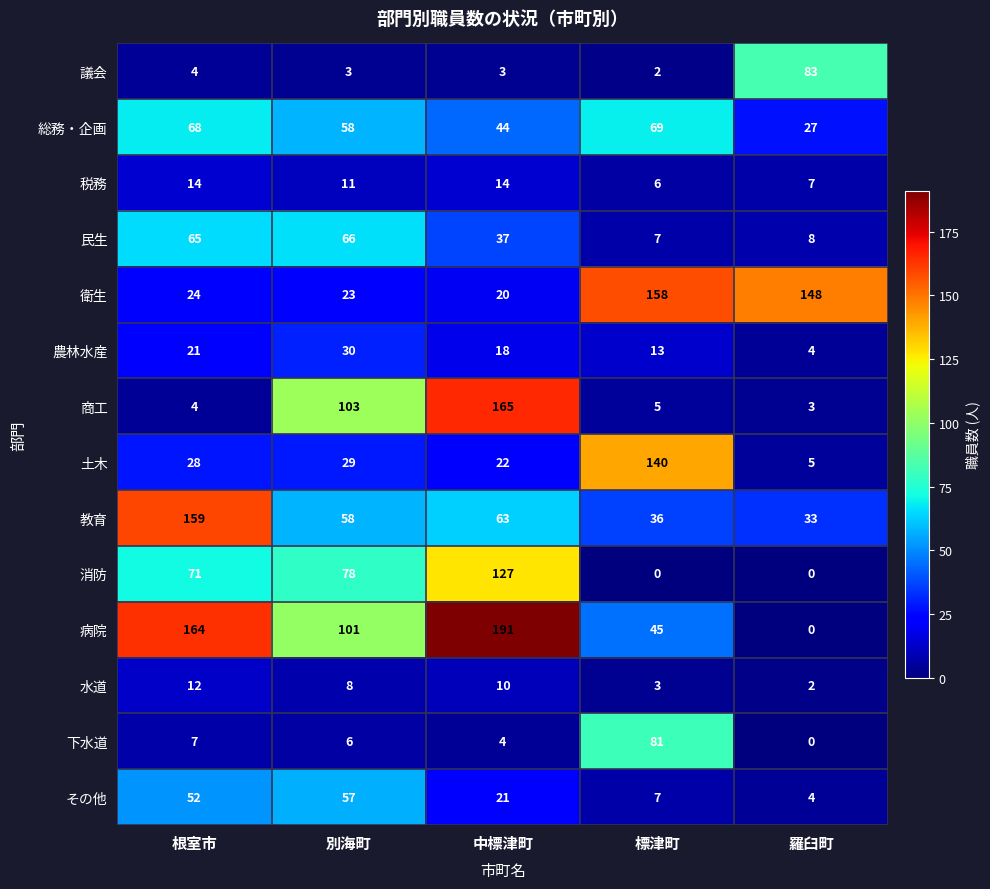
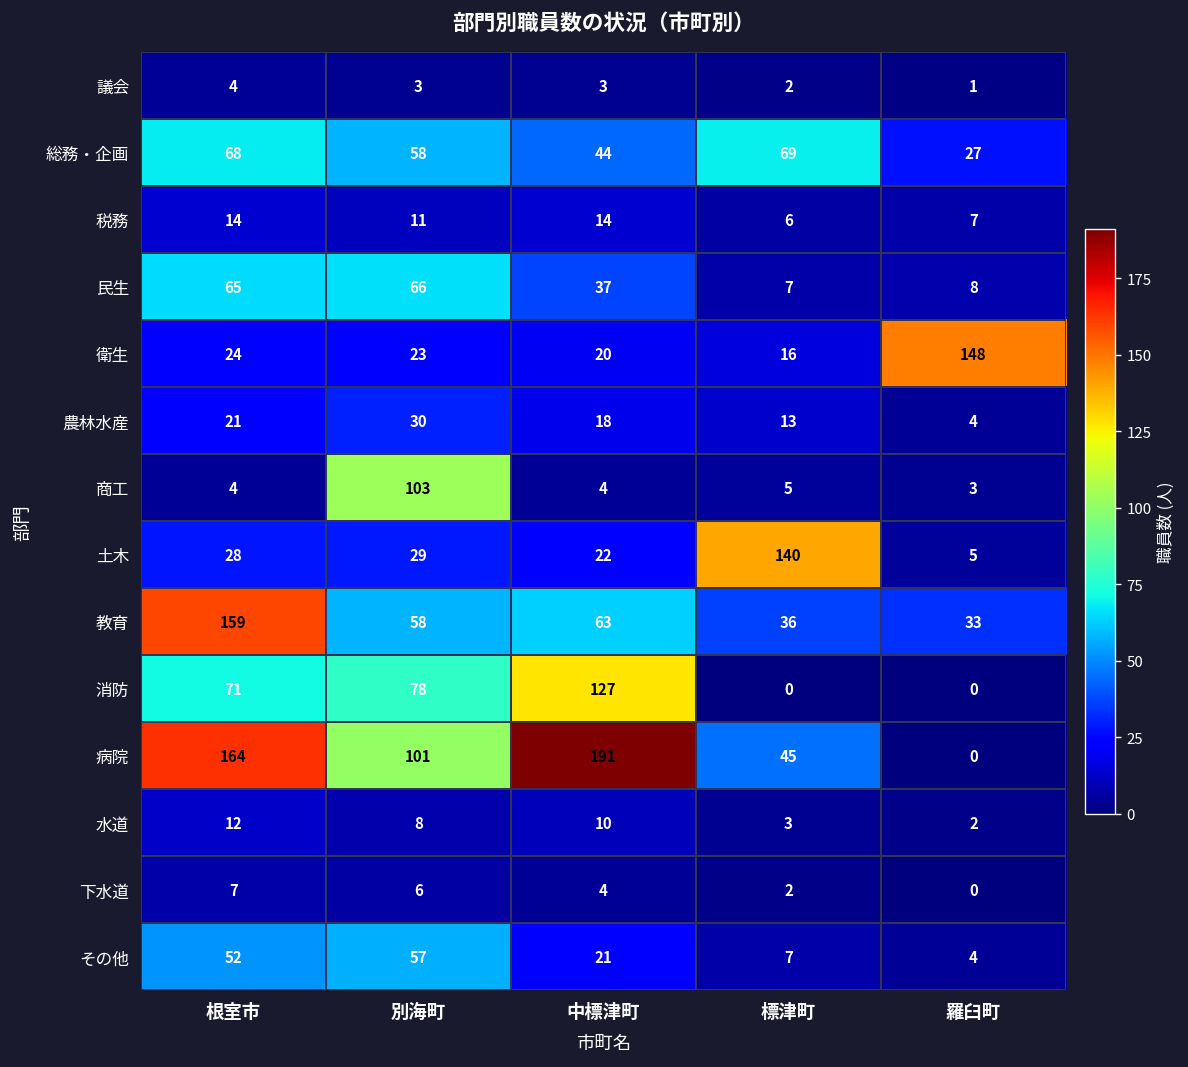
議会, 羅臼町: 83 -> 1
衛生, 標津町: 158 -> 16
商工, 中標津町: 165 -> 4
下水道, 標津町: 81 -> 2
